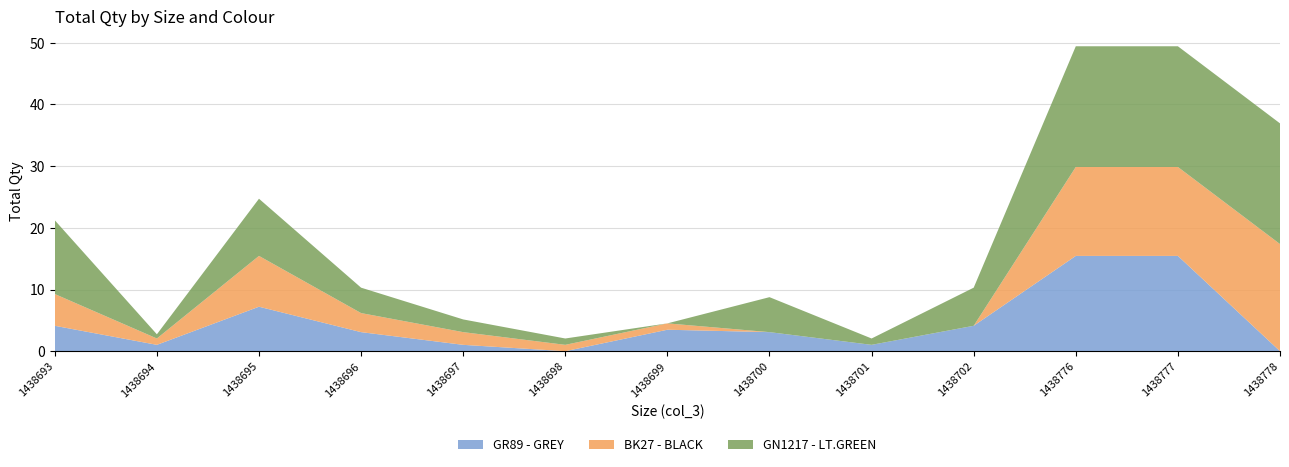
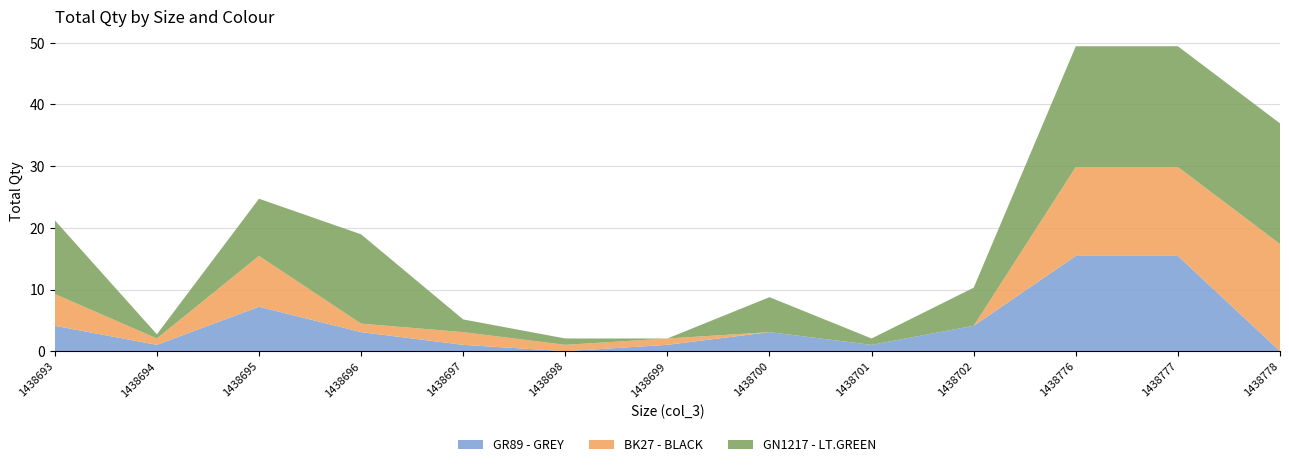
BK27 - BLACK, 1438696: 3 -> 1
GN1217 - LT.GREEN, 1438696: 4 -> 14
GR89 - GREY, 1438699: 3 -> 1
